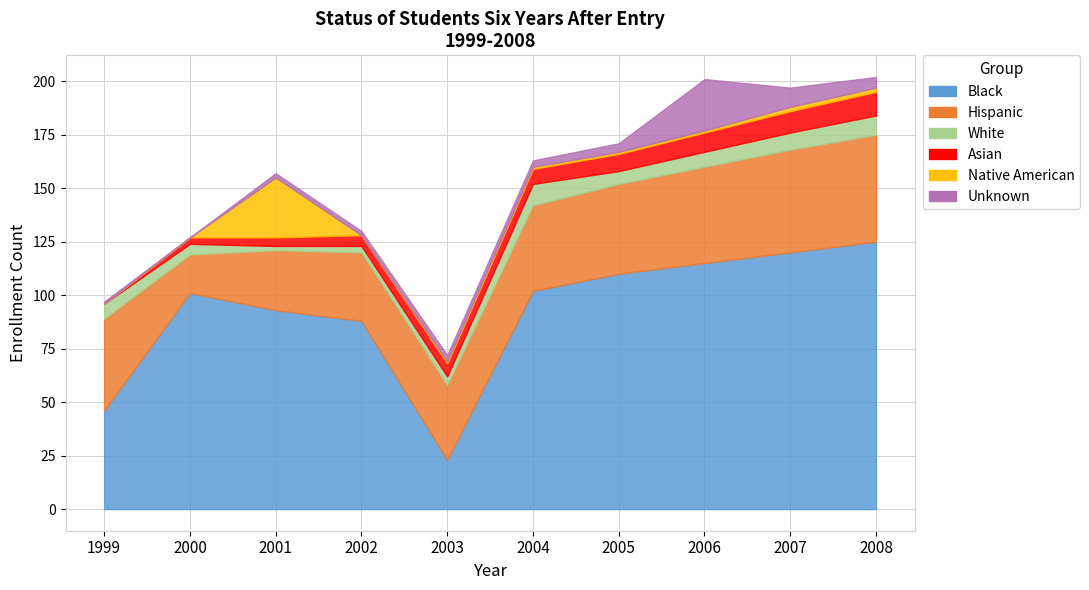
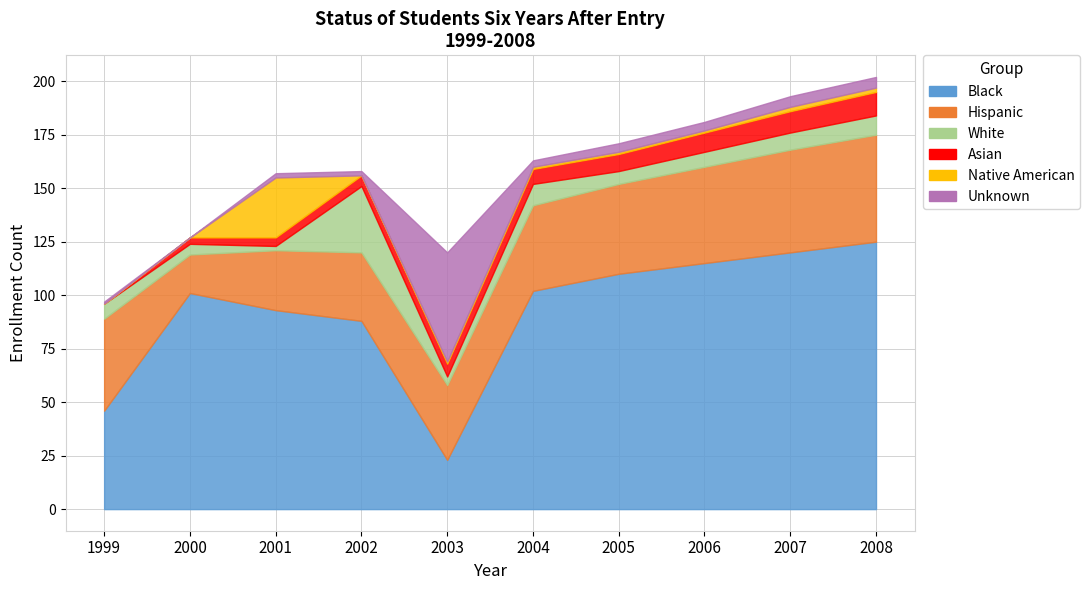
White, 2002: 3 -> 31
Unknown, 2003: 3 -> 51
Unknown, 2006: 24 -> 4
Unknown, 2007: 9 -> 5
